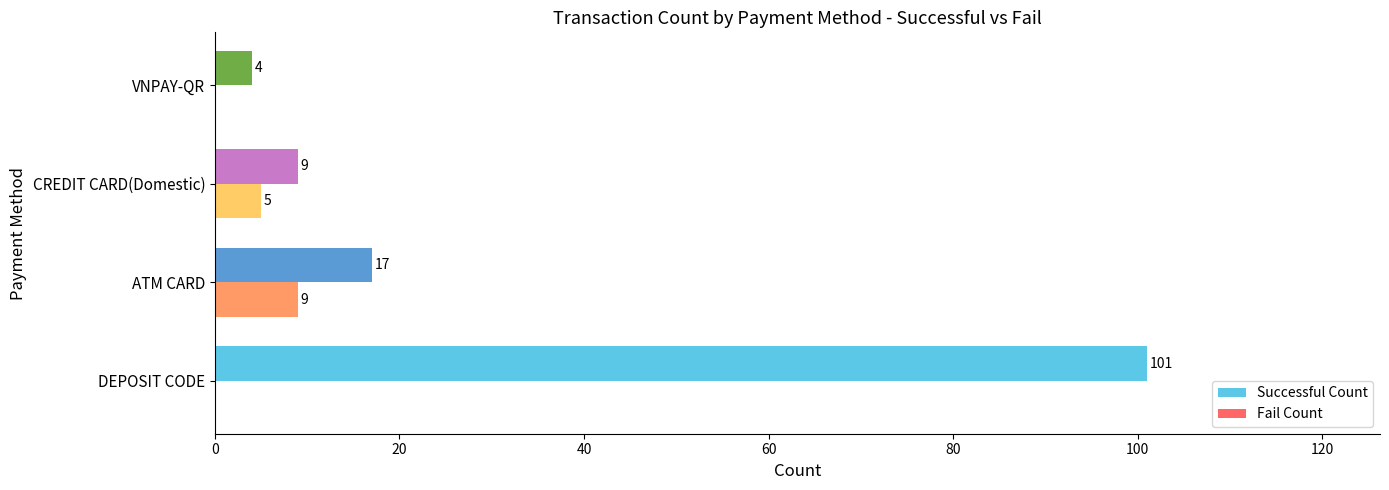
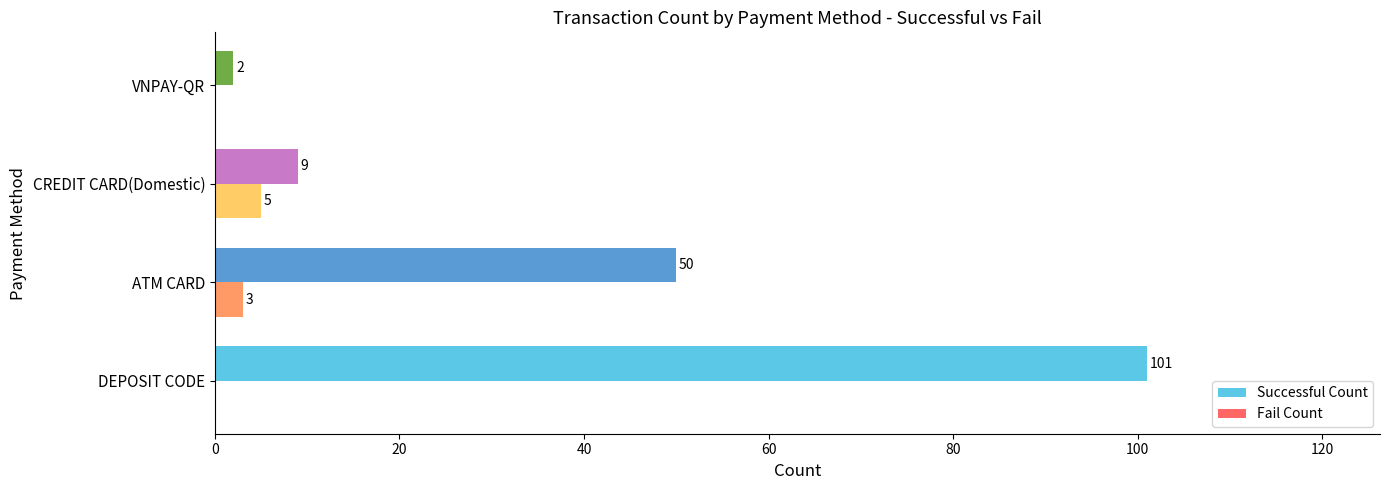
Successful Count, VNPAY-QR: 4 -> 2
Successful Count, ATM CARD: 17 -> 50
Fail Count, ATM CARD: 9 -> 3
